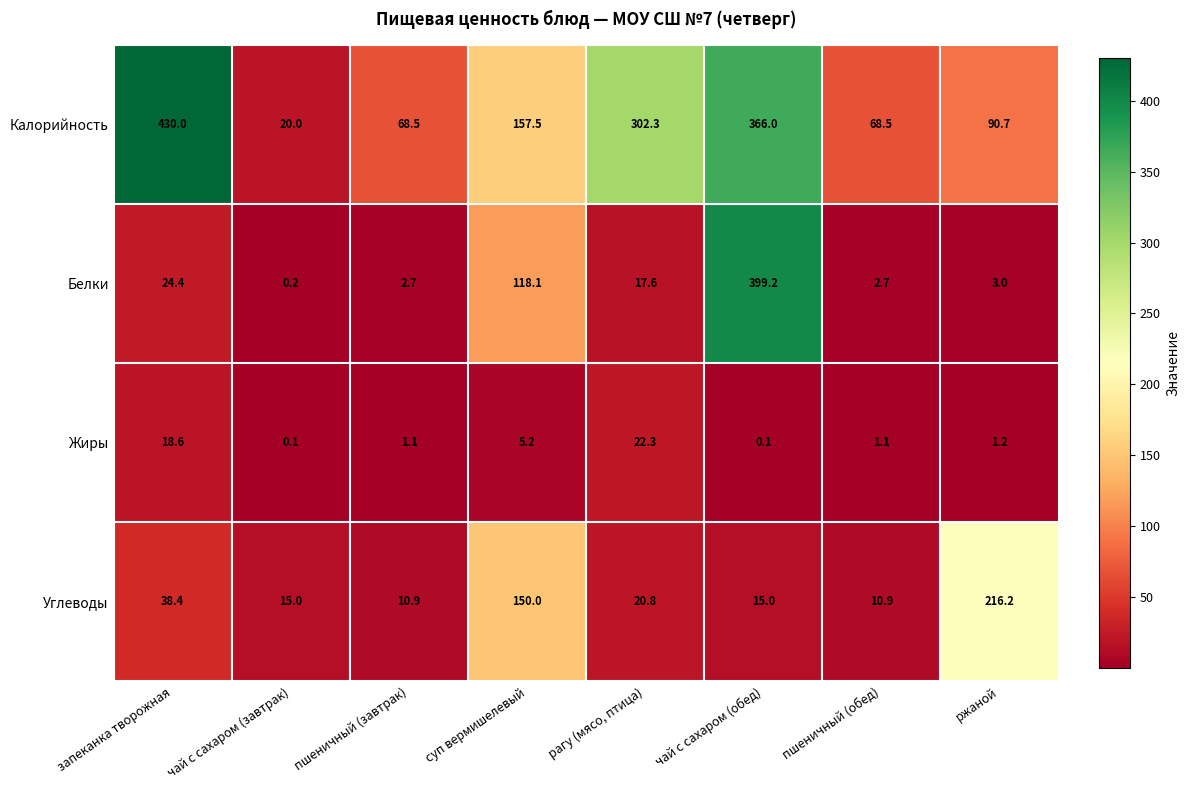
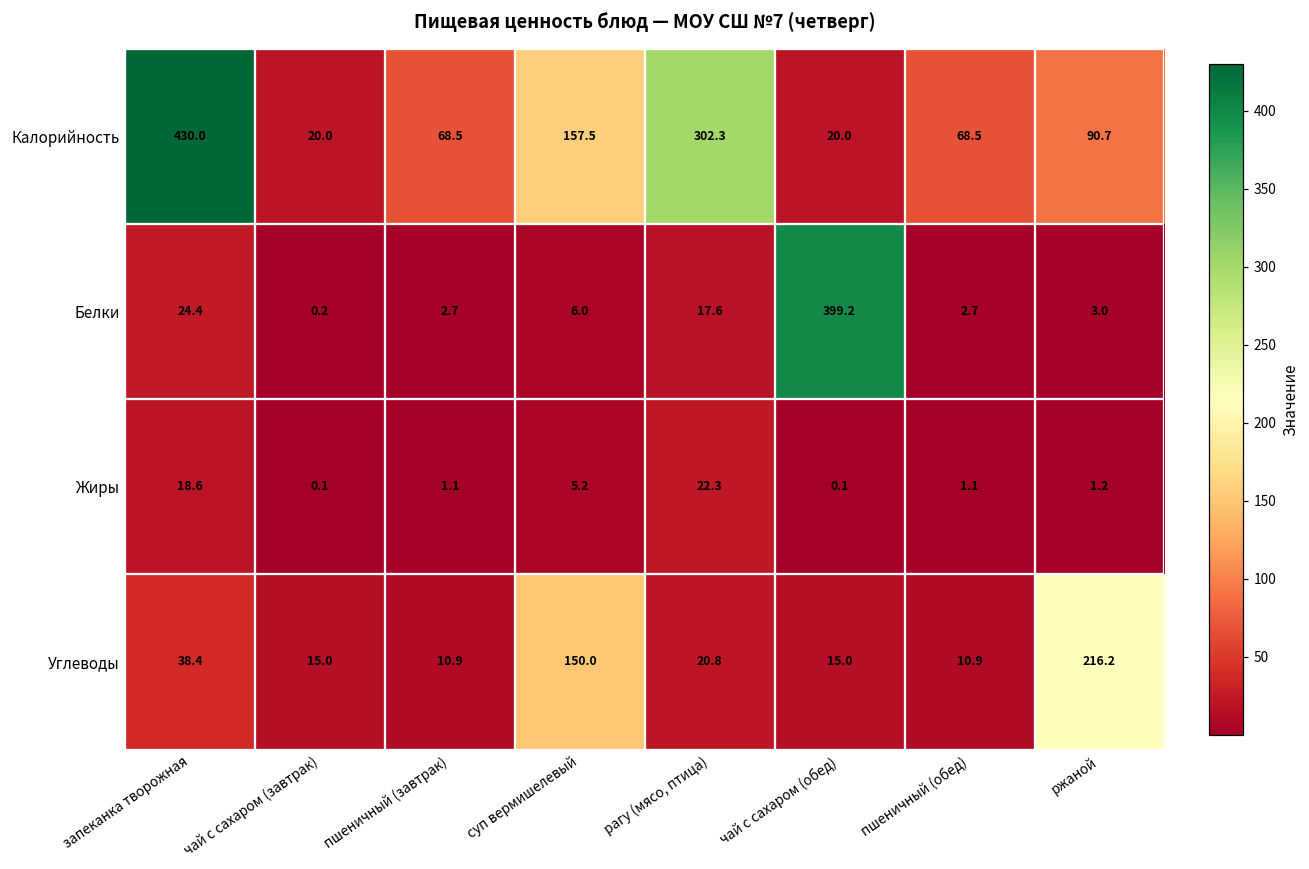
Калорийность, чай с сахаром (обед): 366.0 -> 20.0
Белки, суп вермишелевый: 118.1 -> 6.0
